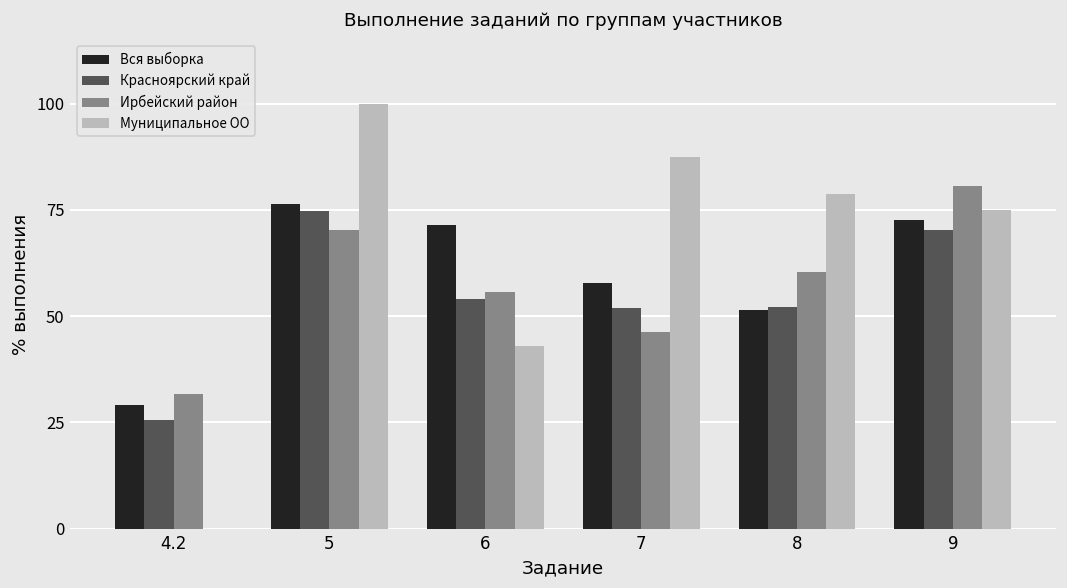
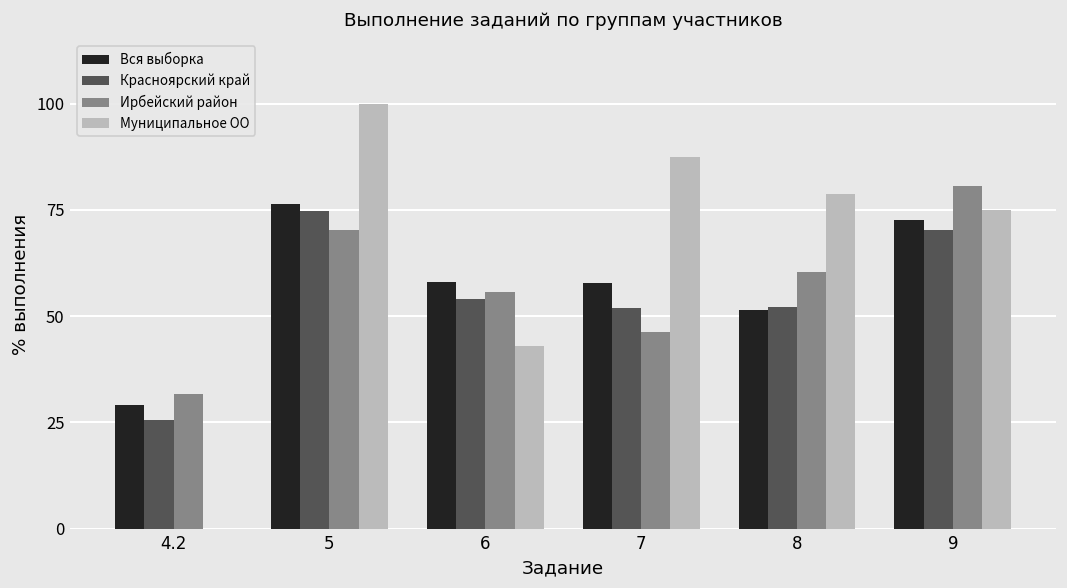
Вся выборка, 6: 71 -> 58
